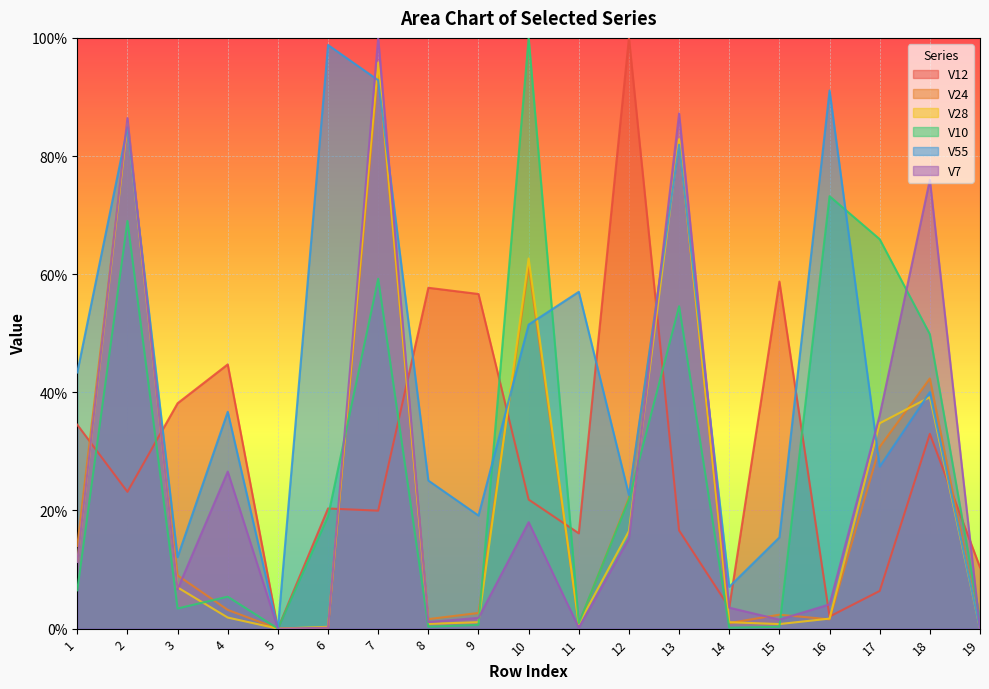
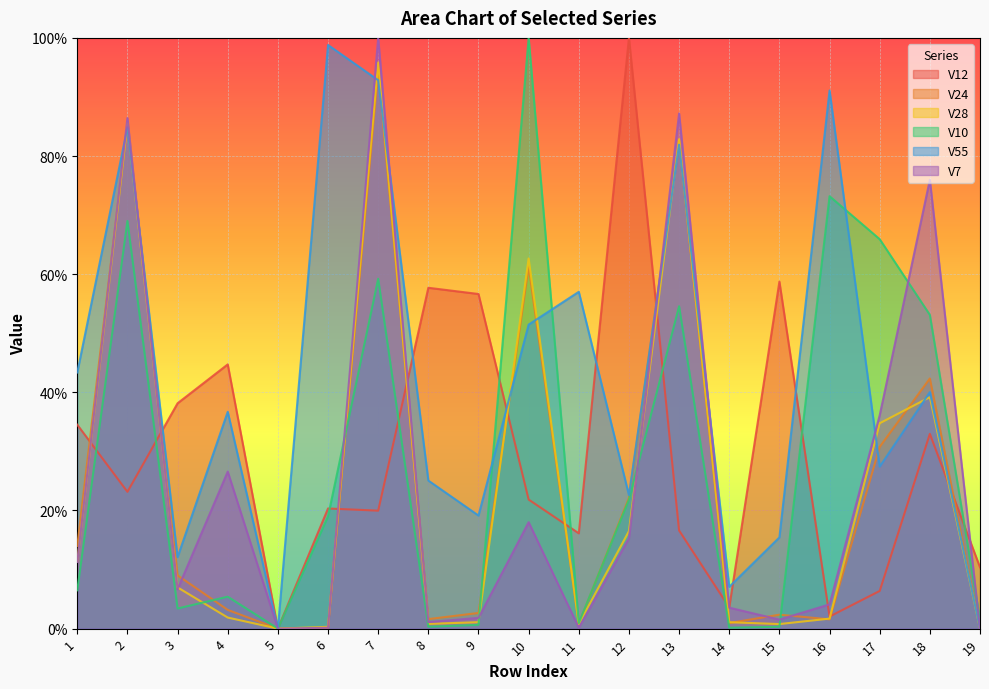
V10, 18: 50% -> 53%
